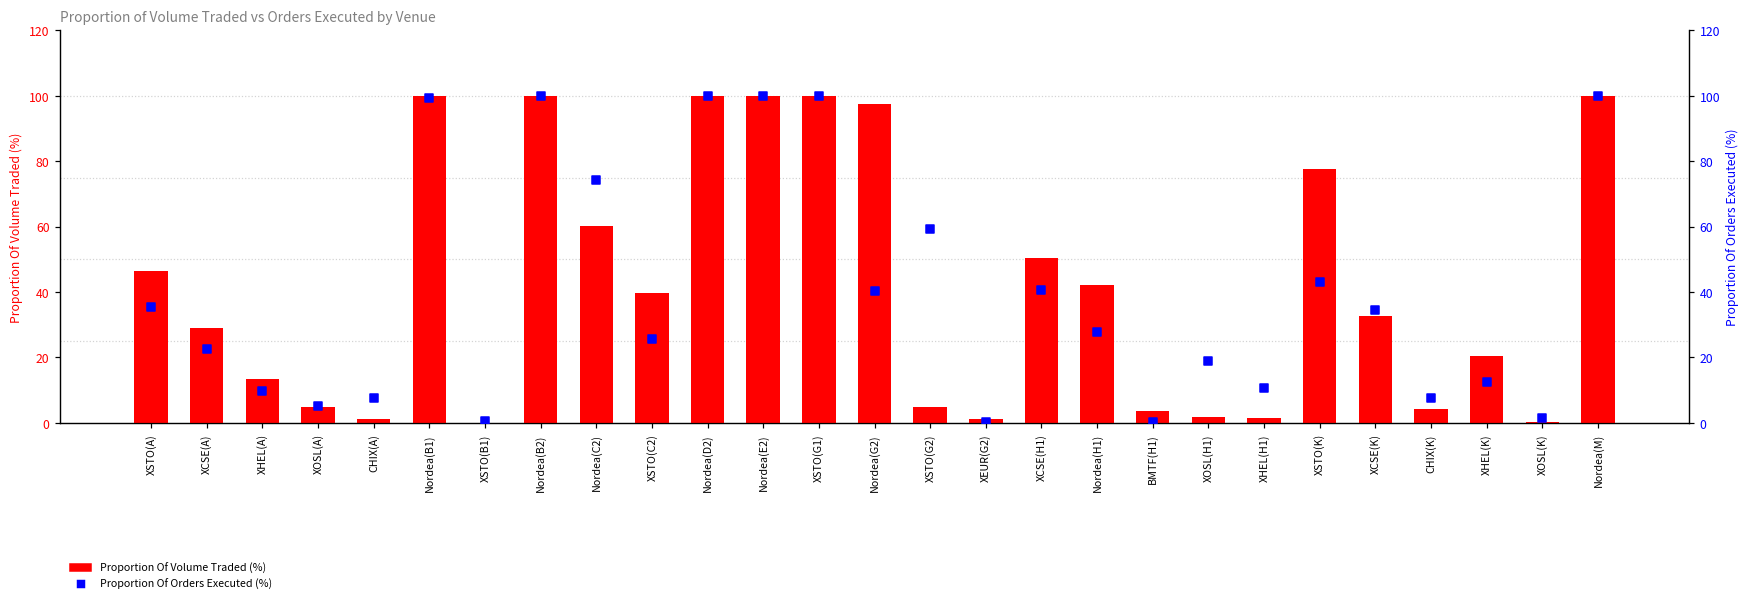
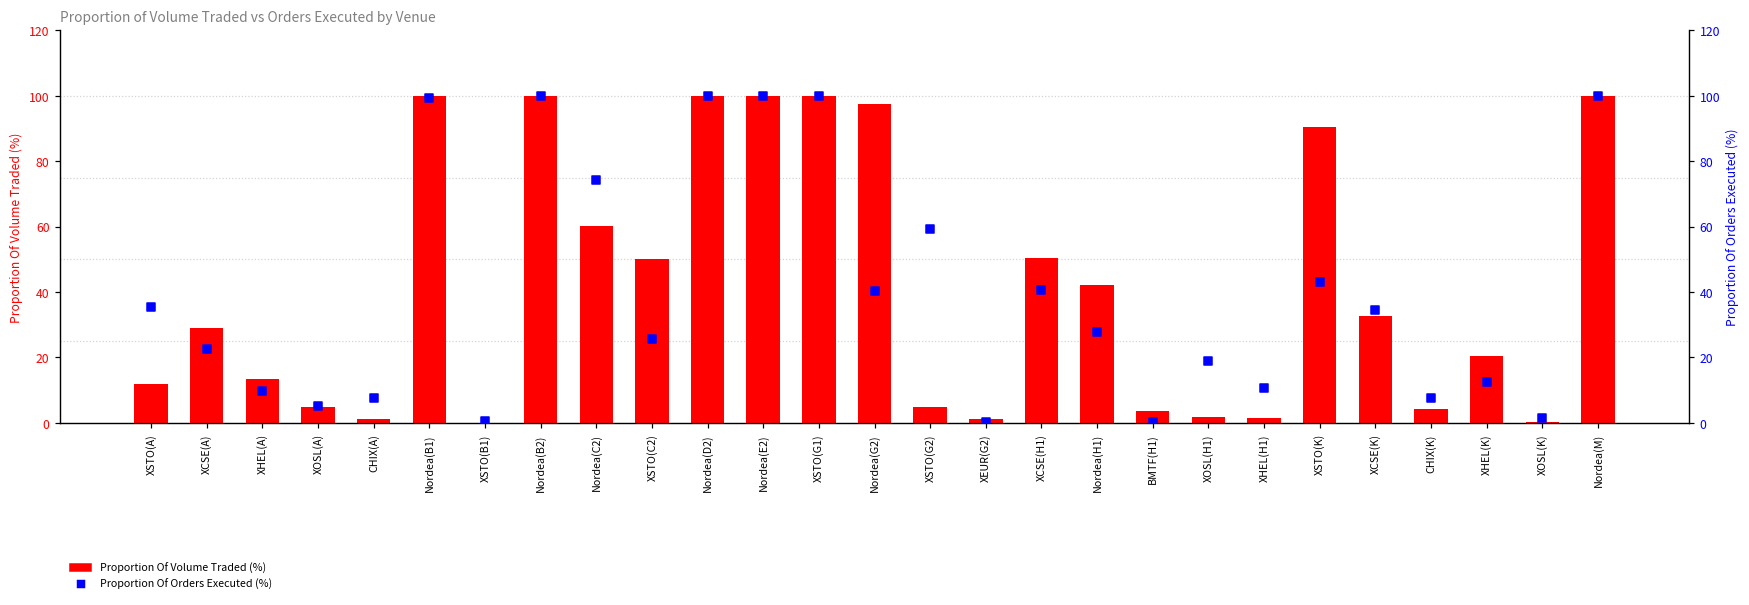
Proportion Of Volume Traded (%), XSTO(A): 46 -> 12
Proportion Of Volume Traded (%), XSTO(C2): 40 -> 50
Proportion Of Volume Traded (%), XSTO(K): 78 -> 91
